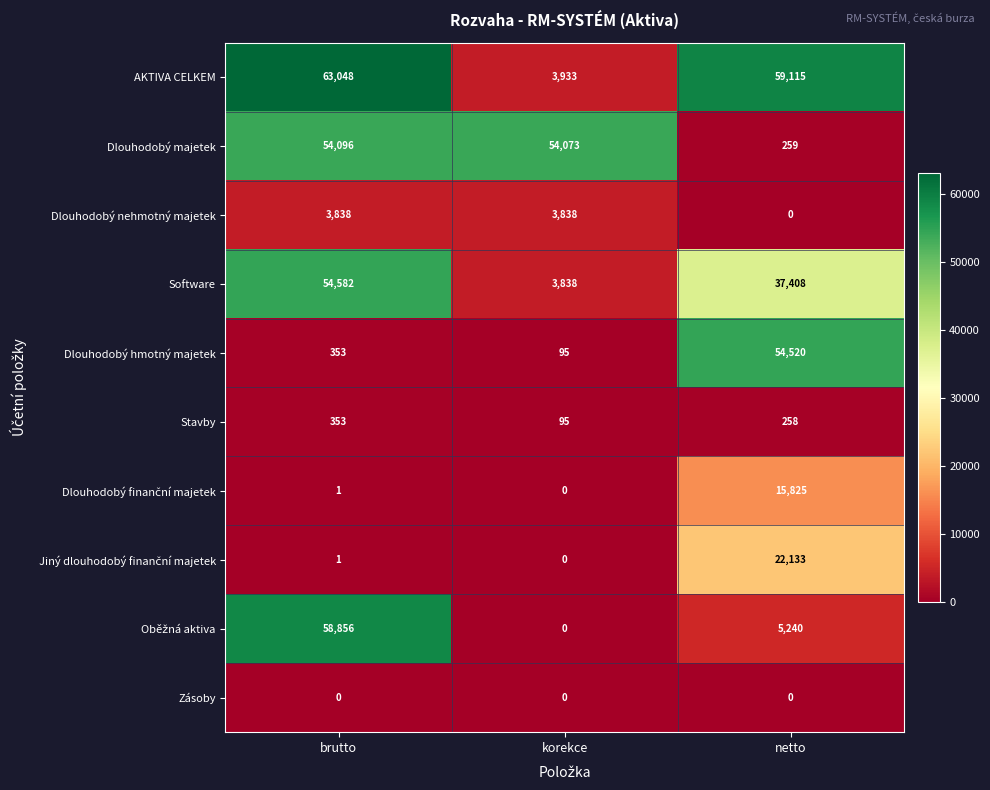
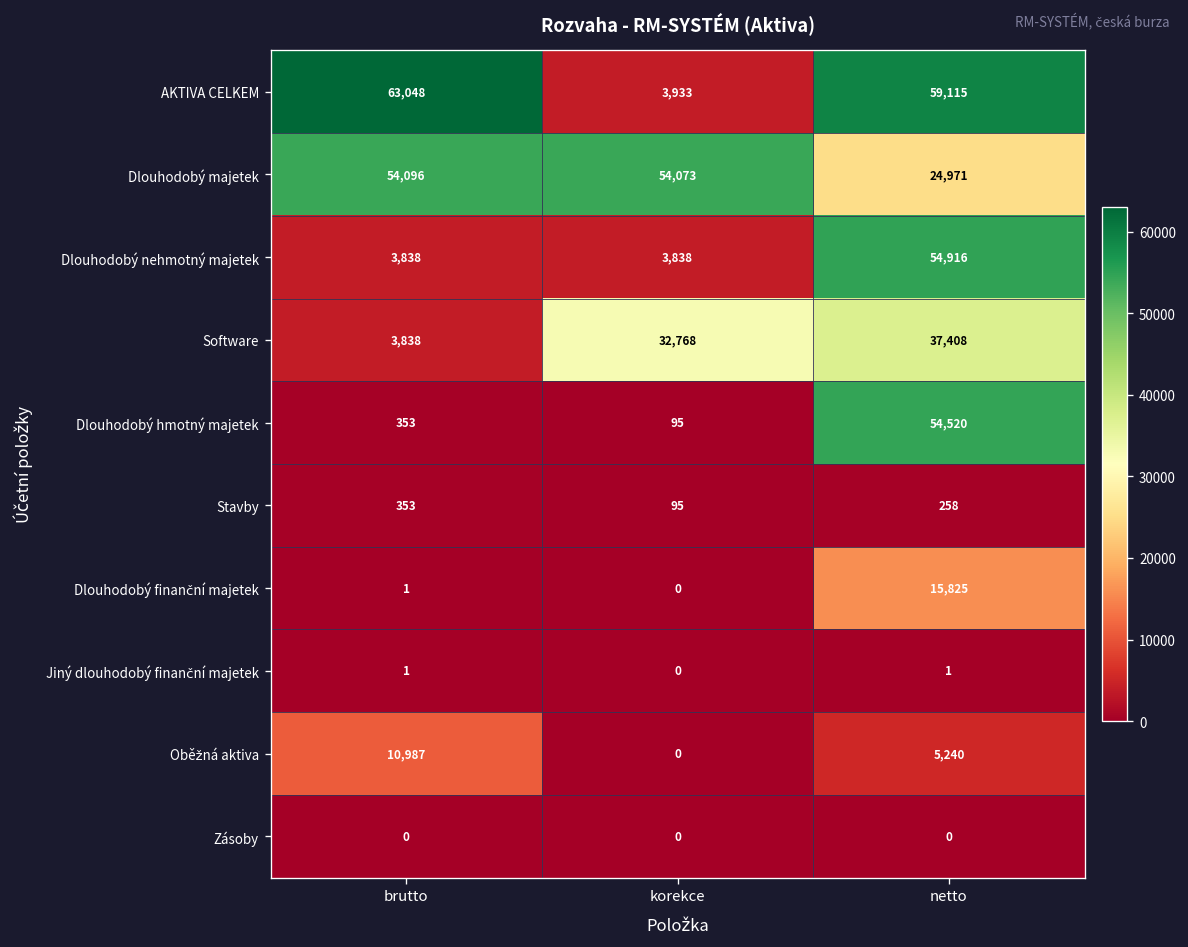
Dlouhodobý majetek, netto: 259 -> 24,971
Dlouhodobý nehmotný majetek, netto: 0 -> 54,916
Software, brutto: 54,582 -> 3,838
Software, korekce: 3,838 -> 32,768
Jiný dlouhodobý finanční majetek, netto: 22,133 -> 1
Oběžná aktiva, brutto: 58,856 -> 10,987
